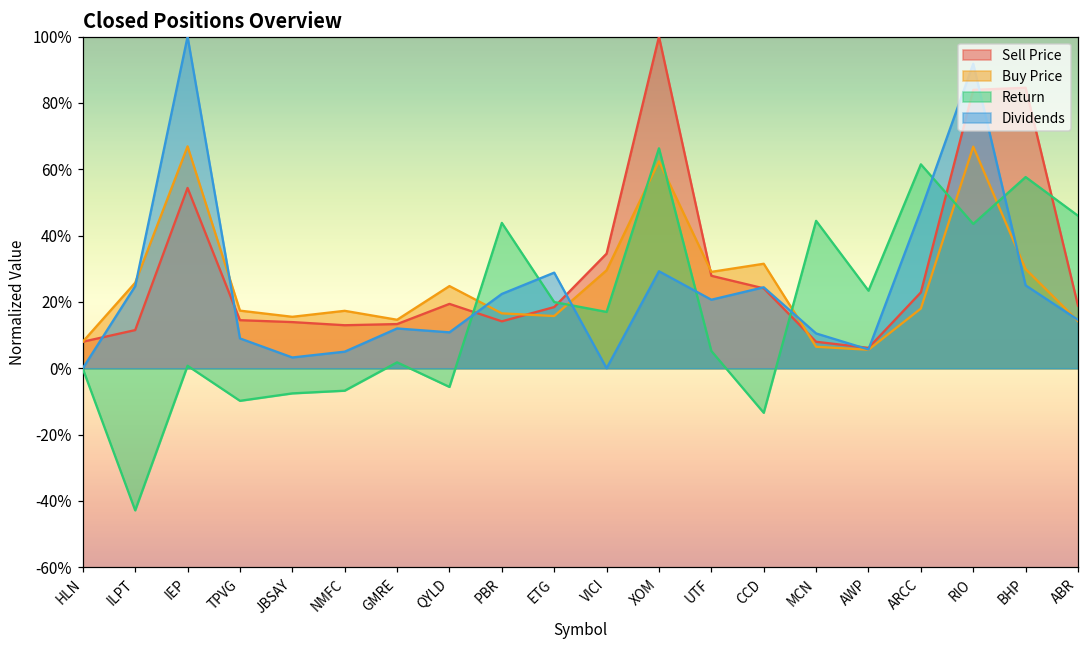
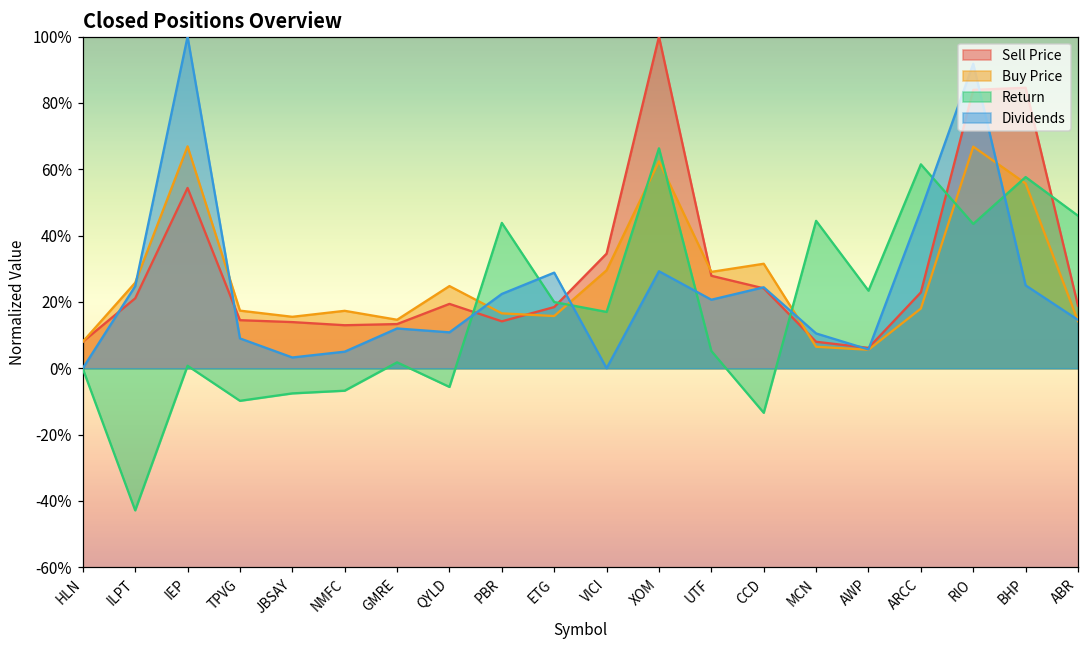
Sell Price, ILPT: 12% -> 21%
Buy Price, BHP: 30% -> 56%
